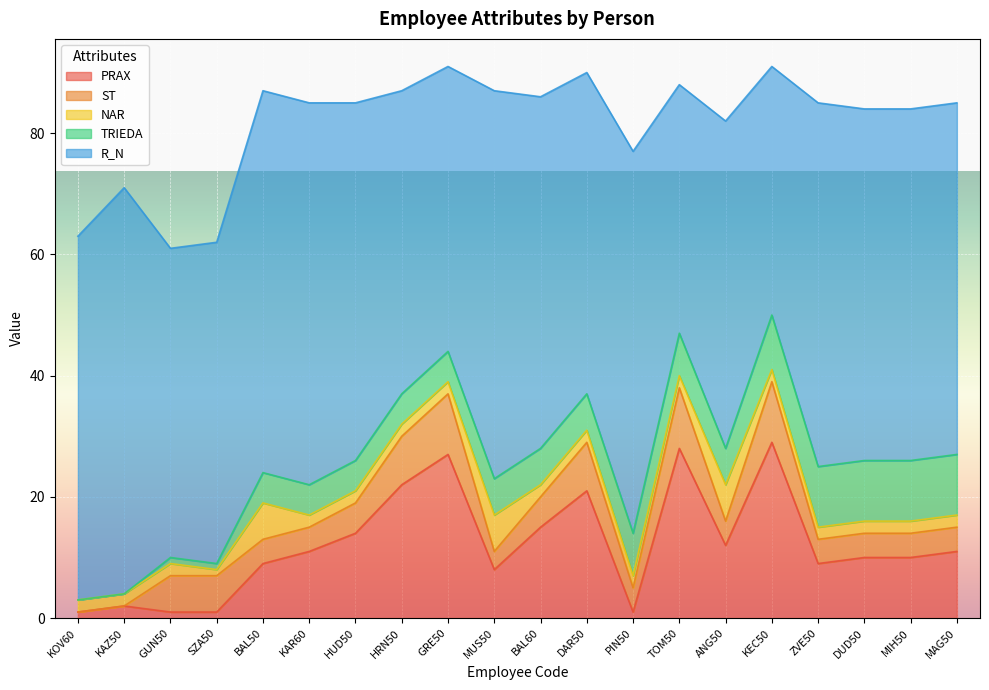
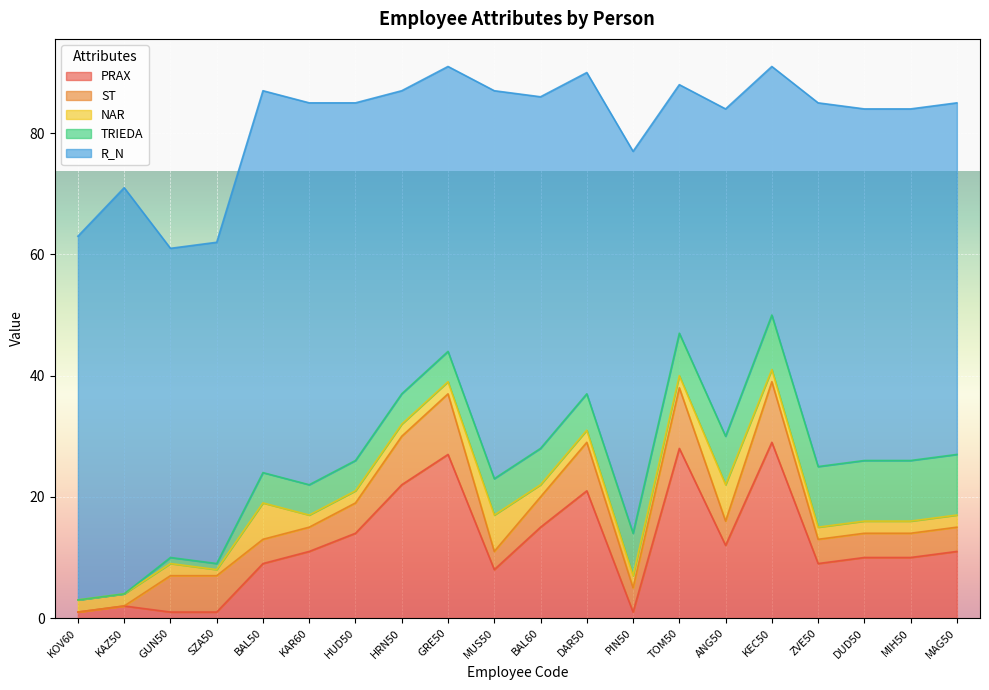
TRIEDA, ANG50: 6 -> 8
